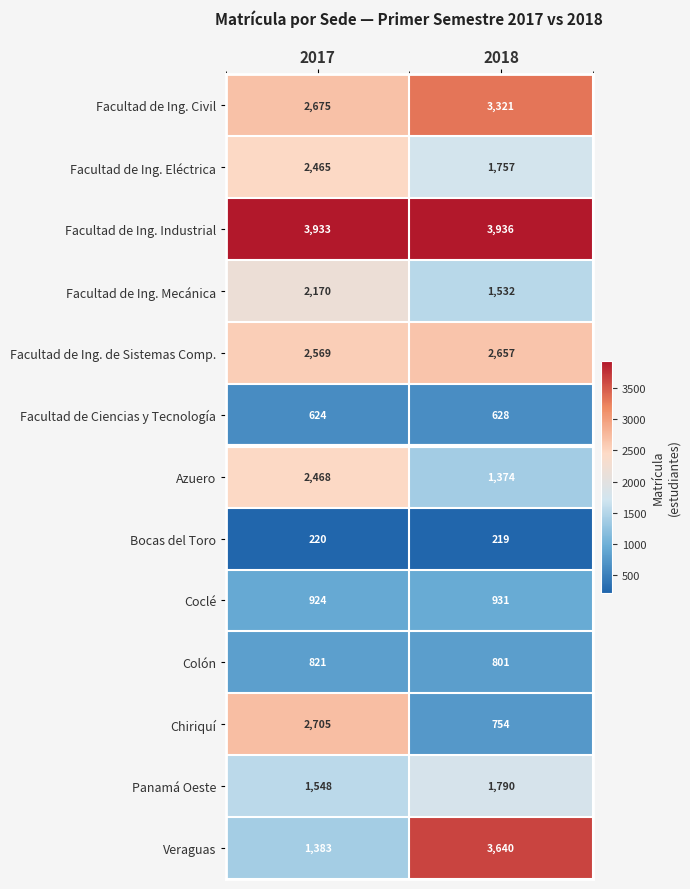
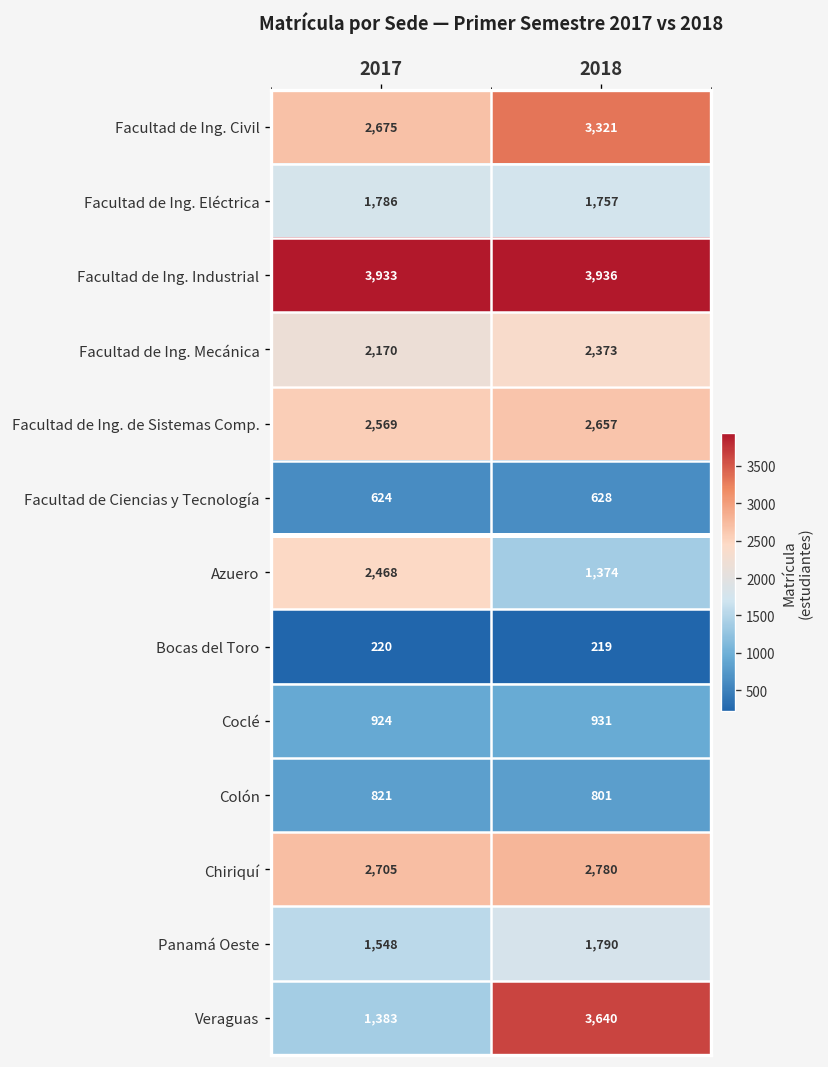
Facultad de Ing. Eléctrica, 2017: 2,465 -> 1,786
Facultad de Ing. Mecánica, 2018: 1,532 -> 2,373
Chiriquí, 2018: 754 -> 2,780
